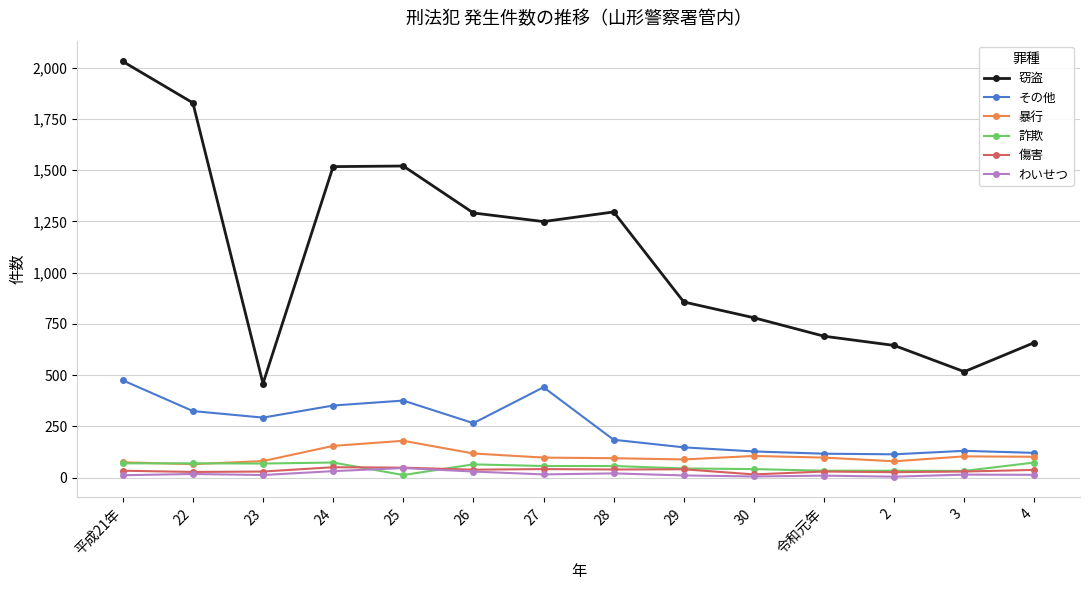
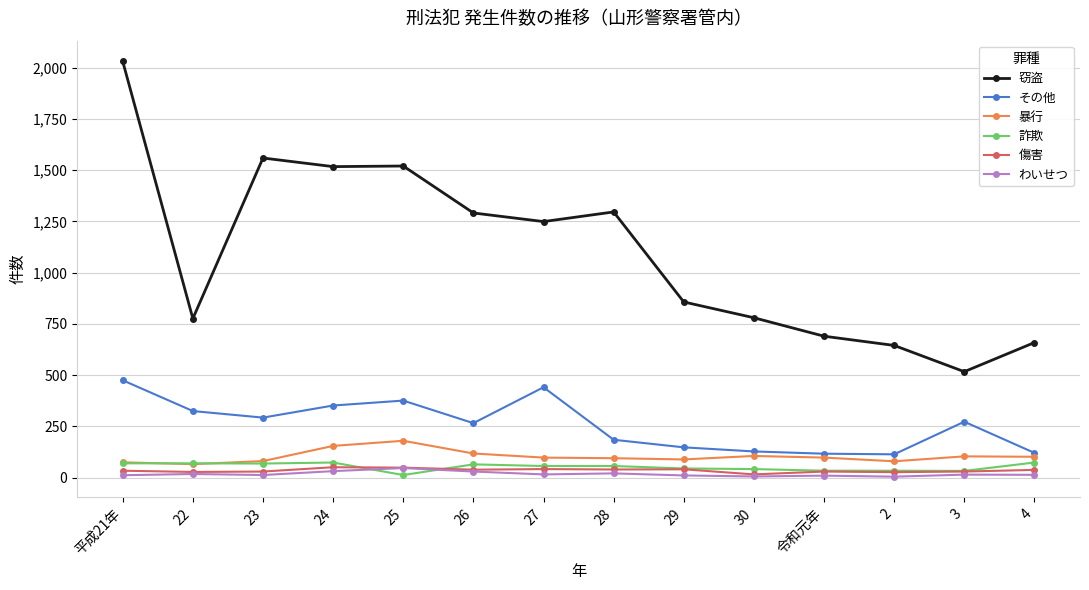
窃盗, 22: 1,830 -> 780
窃盗, 23: 460 -> 1,560
その他, 3: 130 -> 270
